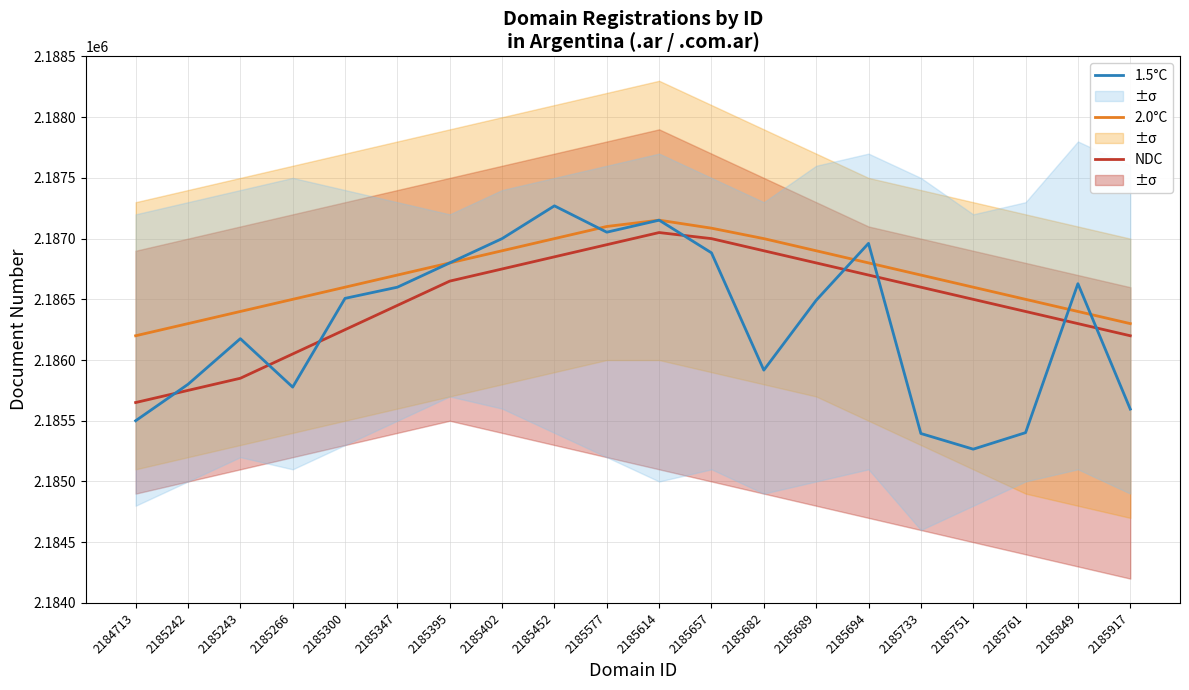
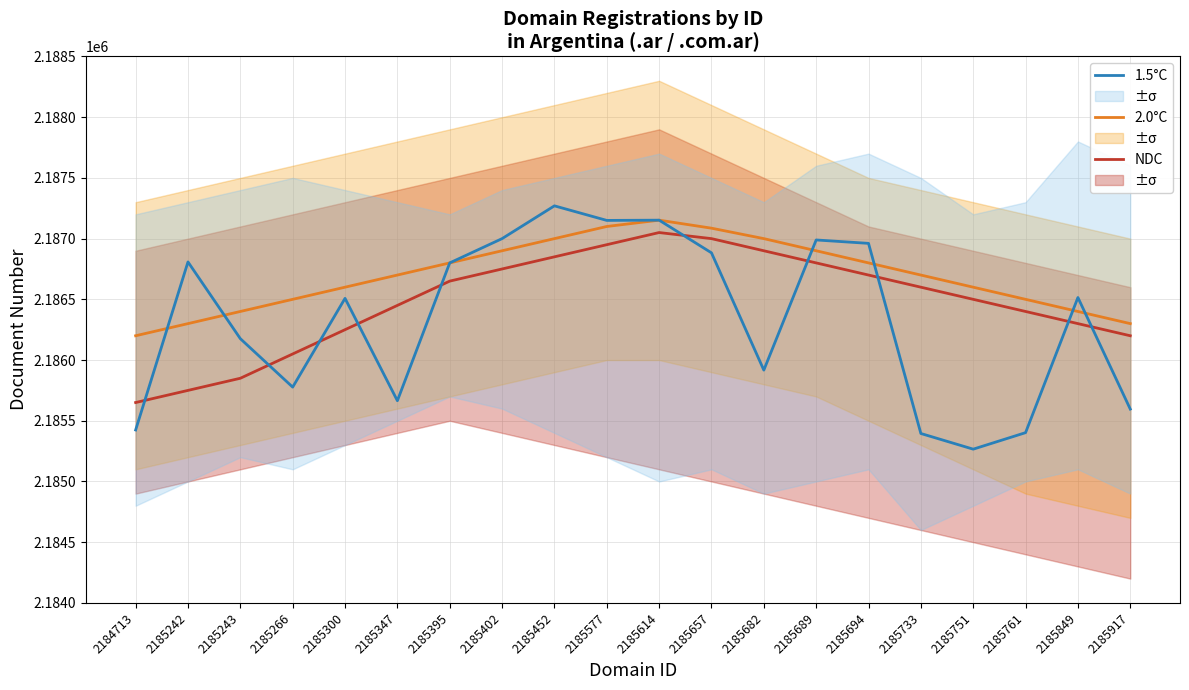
1.5°C, 2184713: 2185500 -> 2185420
1.5°C, 2185242: 2185800 -> 2186810
1.5°C, 2185347: 2186600 -> 2185670
1.5°C, 2185577: 2187050 -> 2187150
1.5°C, 2185689: 2186490 -> 2186990
1.5°C, 2185849: 2186630 -> 2186520
